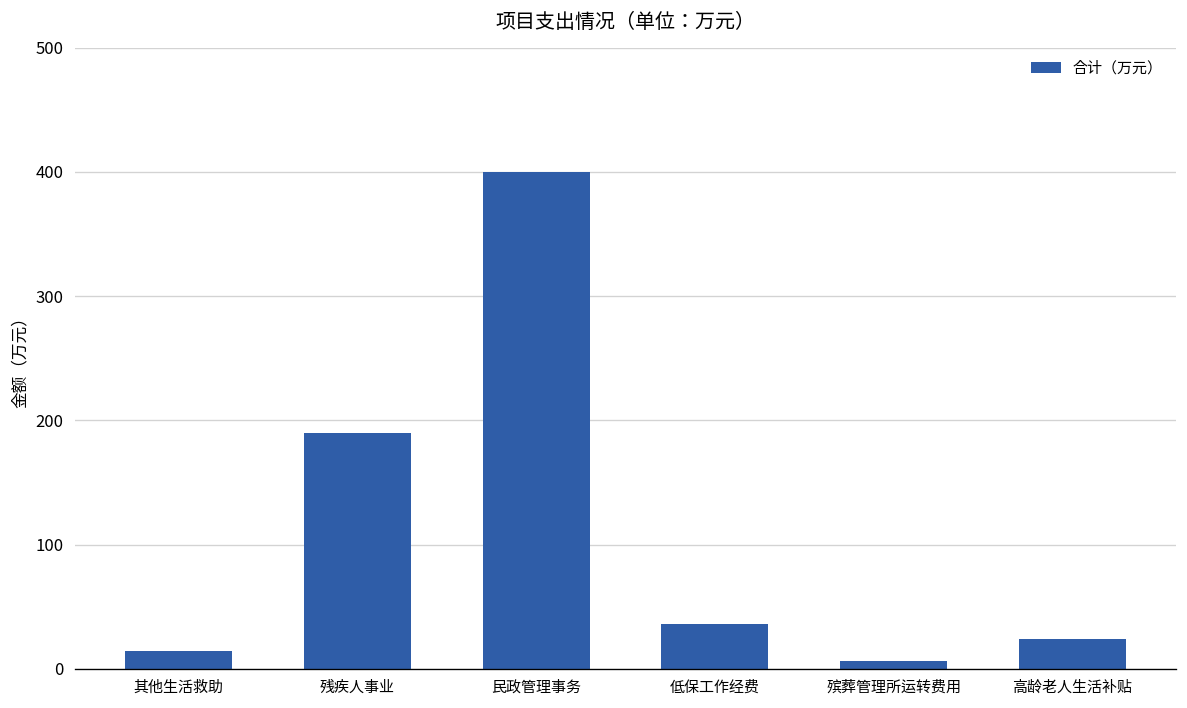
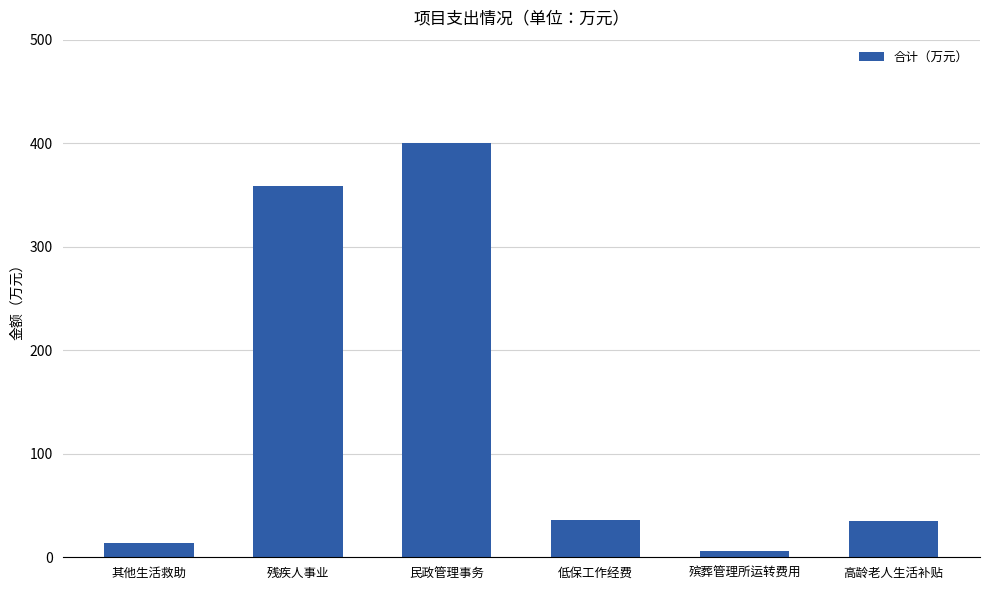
残疾人事业: 190 -> 359
高龄老人生活补贴: 24 -> 35
